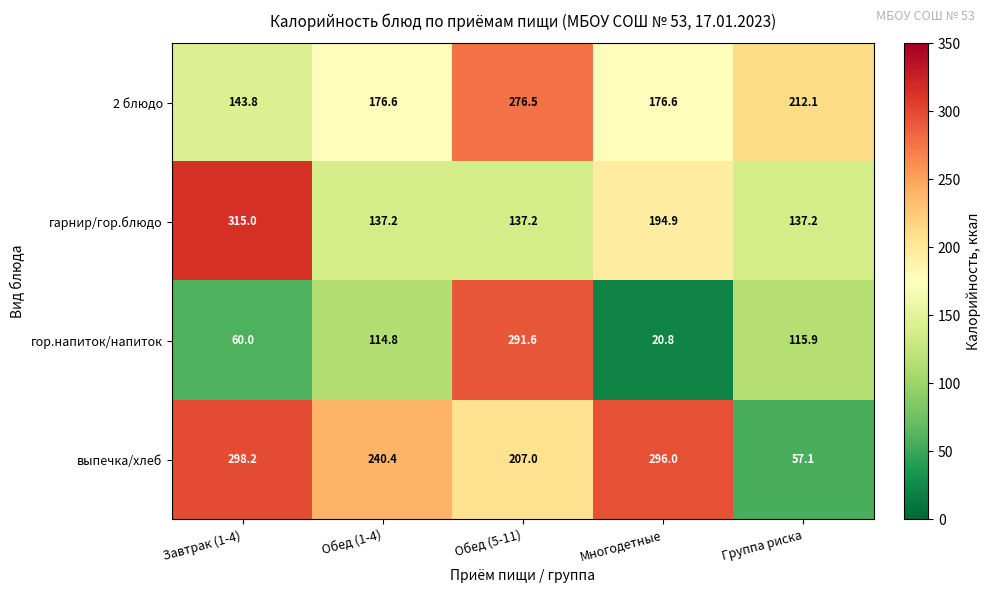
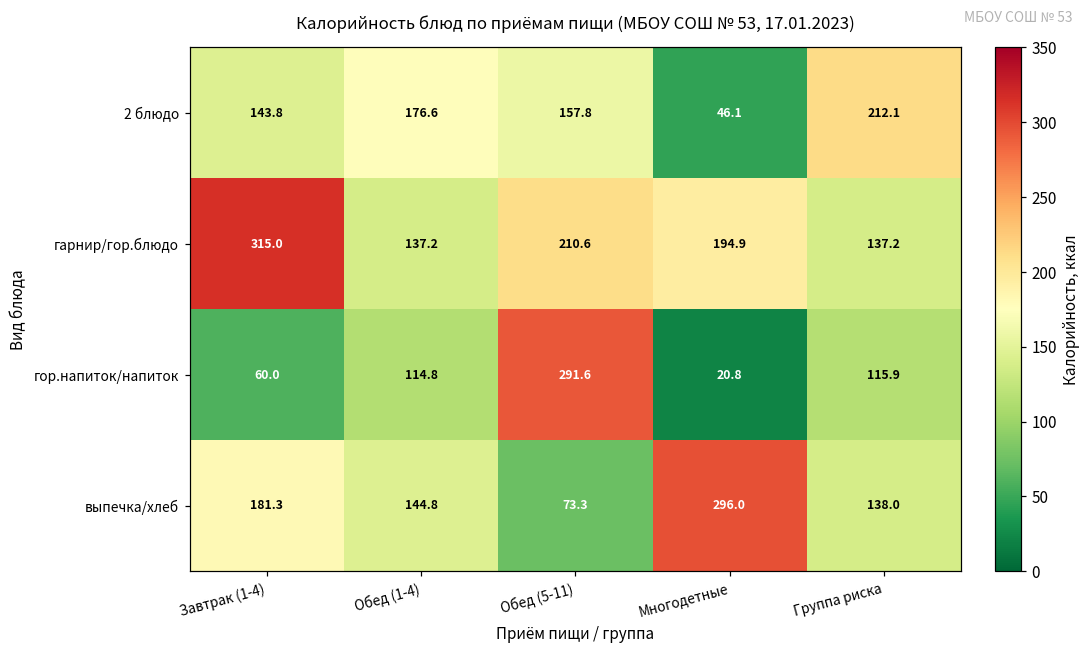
2 блюдо, Обед (5-11): 276.5 -> 157.8
2 блюдо, Многодетные: 176.6 -> 46.1
гарнир/гор.блюдо, Обед (5-11): 137.2 -> 210.6
выпечка/хлеб, Завтрак (1-4): 298.2 -> 181.3
выпечка/хлеб, Обед (1-4): 240.4 -> 144.8
выпечка/хлеб, Обед (5-11): 207.0 -> 73.3
выпечка/хлеб, Группа риска: 57.1 -> 138.0
